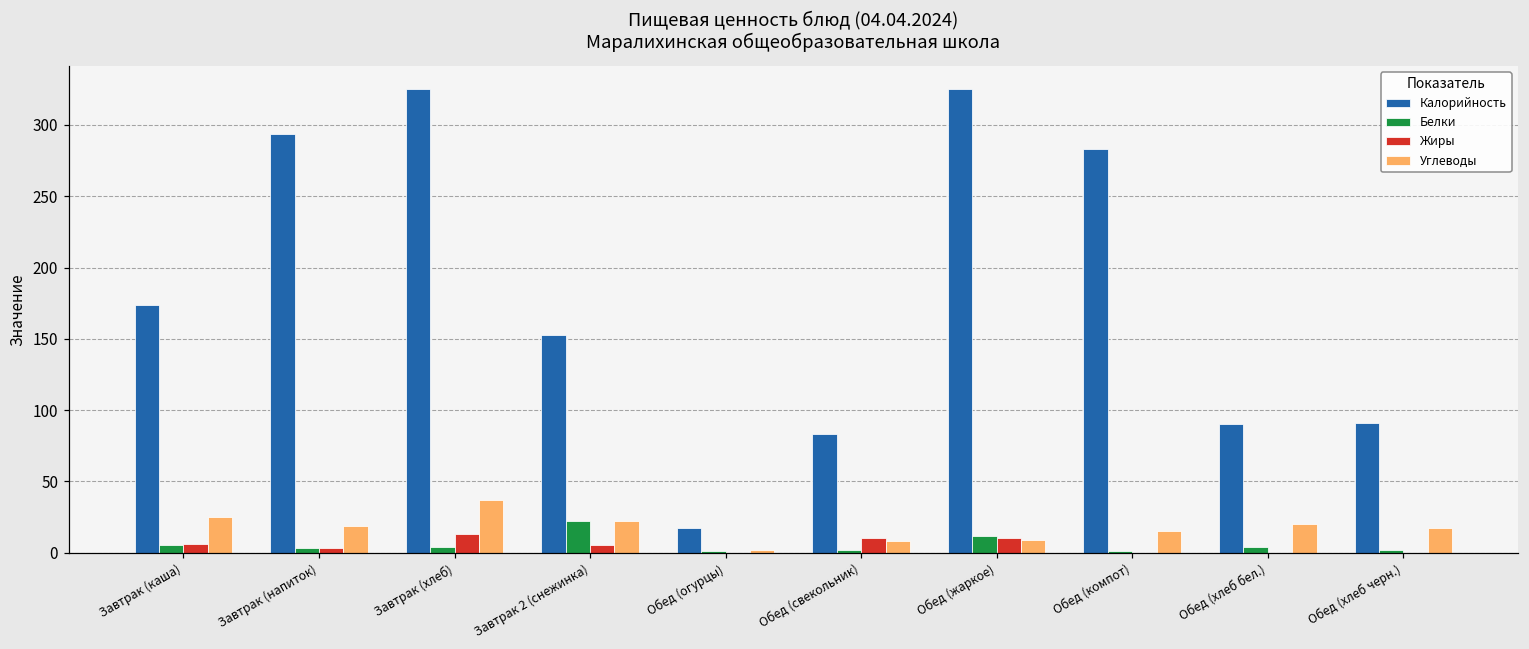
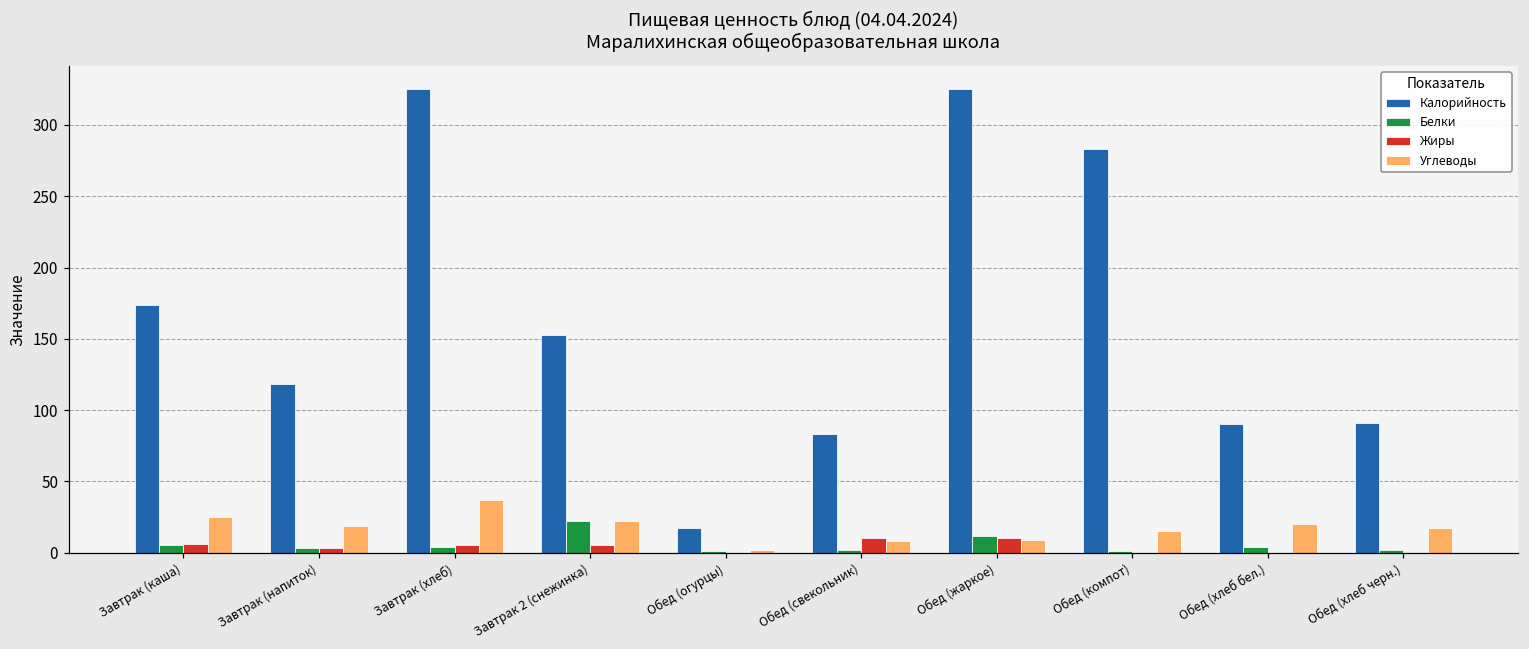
Калорийность, Завтрак (напиток): 294 -> 118
Жиры, Завтрак (хлеб): 13 -> 5
